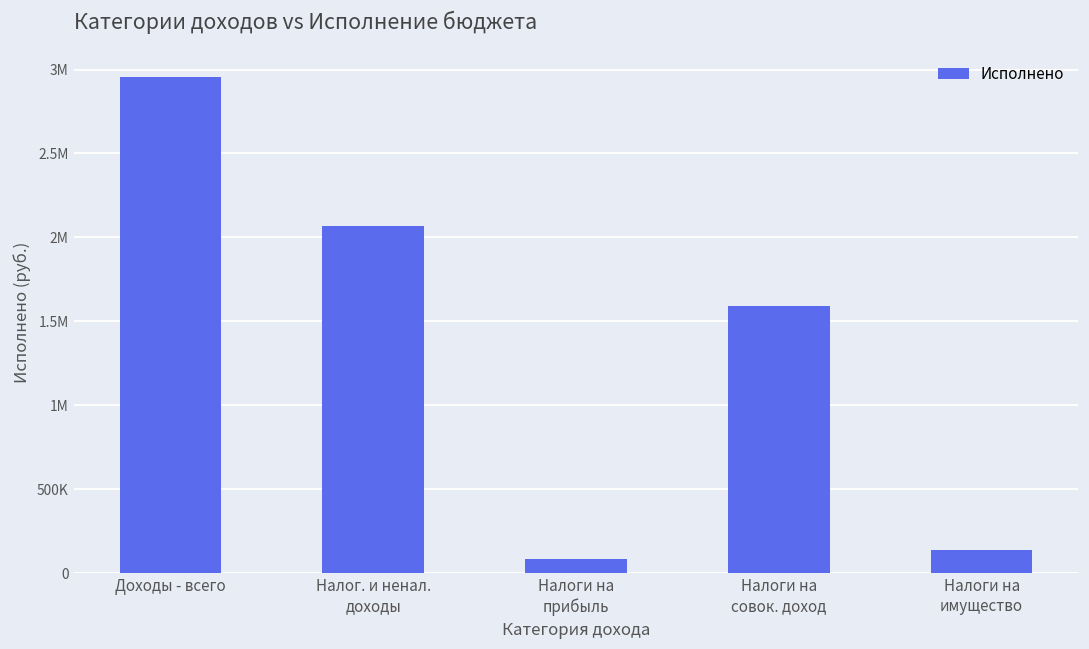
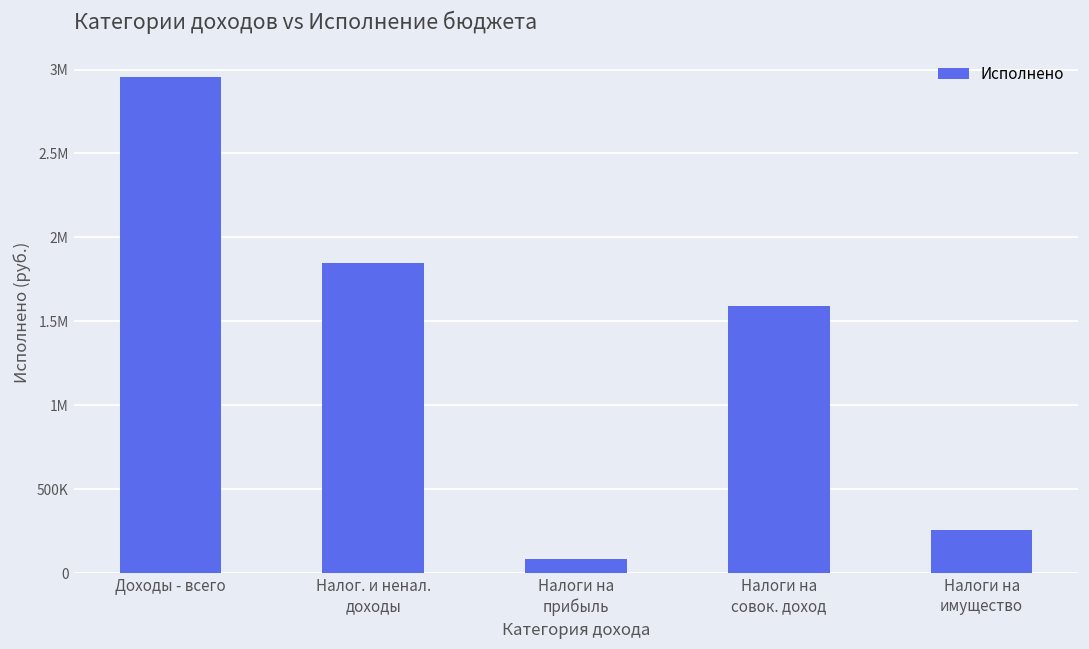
Налог. и ненал. доходы: 2070000 -> 1850000
Налоги на имущество: 130000 -> 250000
